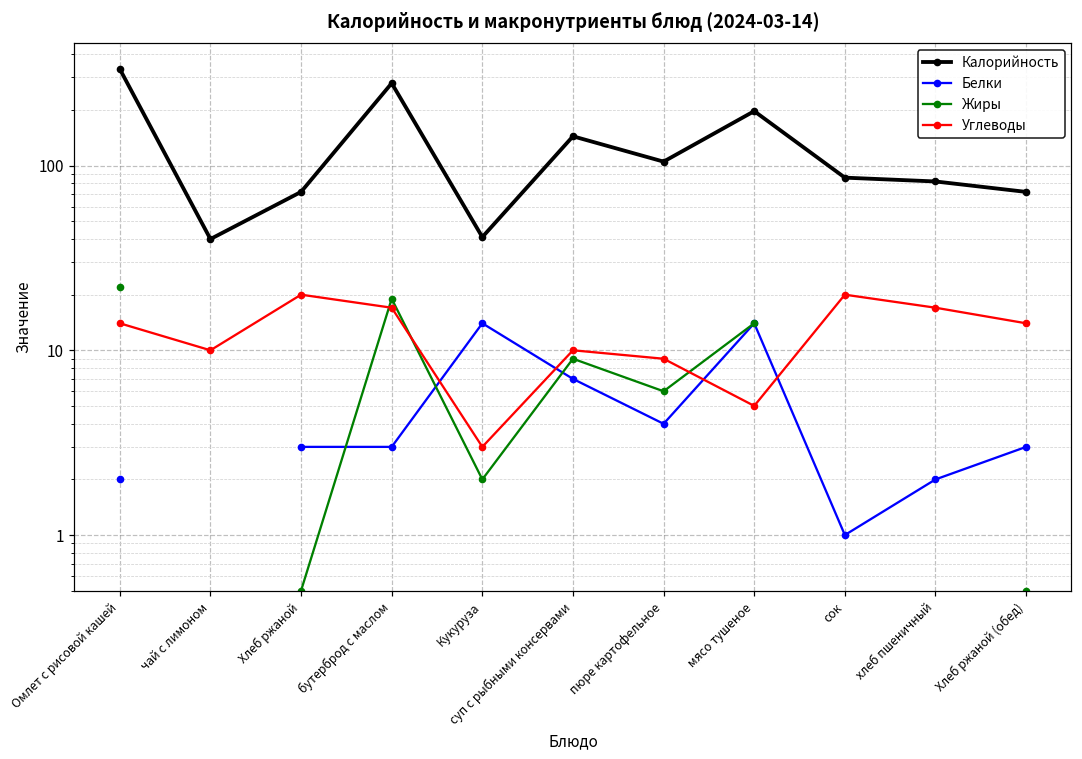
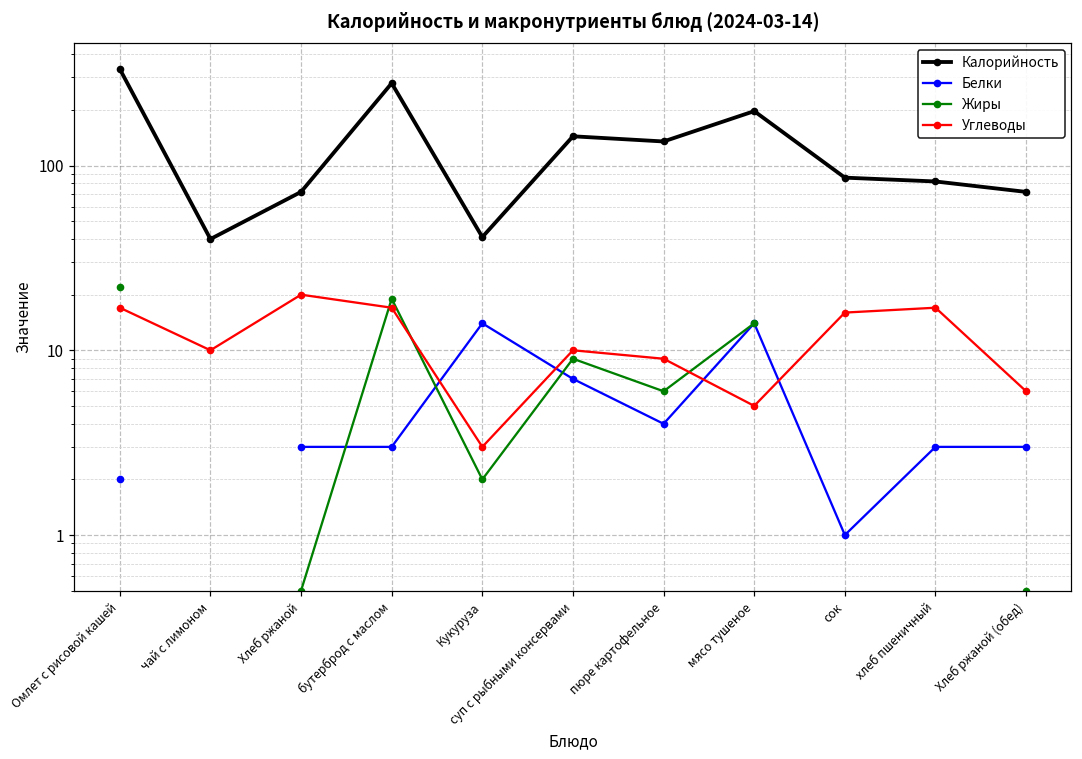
Углеводы, Омлет с рисовой кашей: 14 -> 17
Калорийность, пюре картофельное: 110 -> 140
Углеводы, сок: 20 -> 16
Белки, хлеб пшеничный: 2 -> 3
Углеводы, Хлеб ржаной (обед): 14 -> 6
